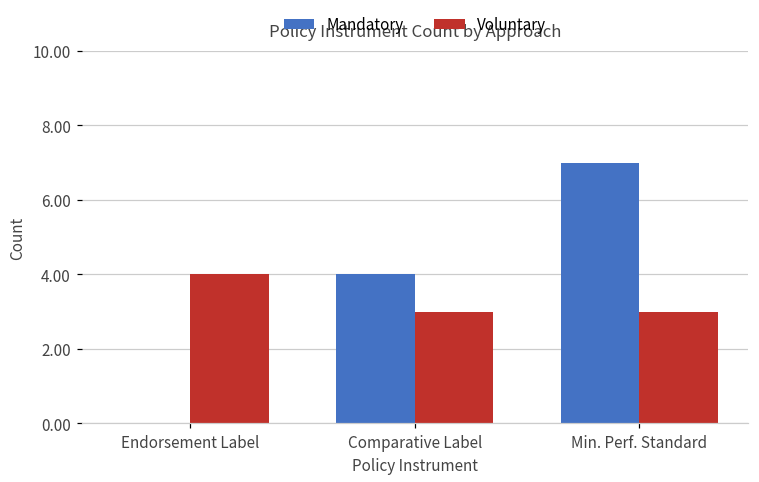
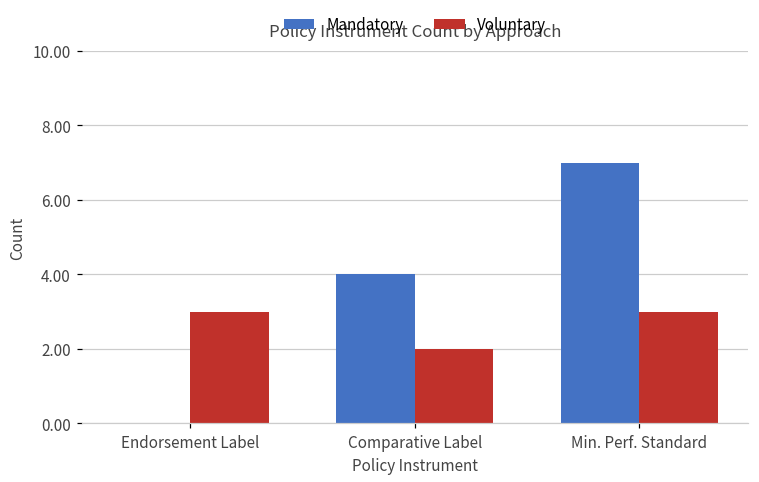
Voluntary, Endorsement Label: 4 -> 3
Voluntary, Comparative Label: 3 -> 2
